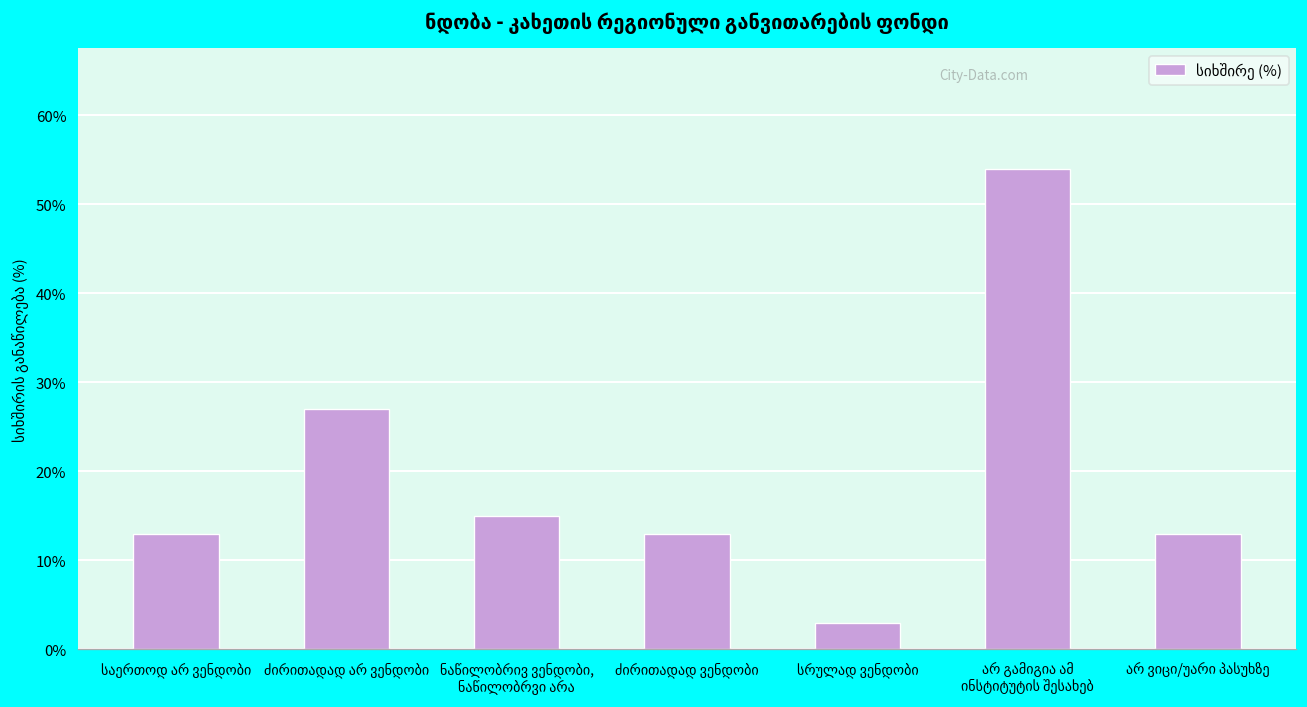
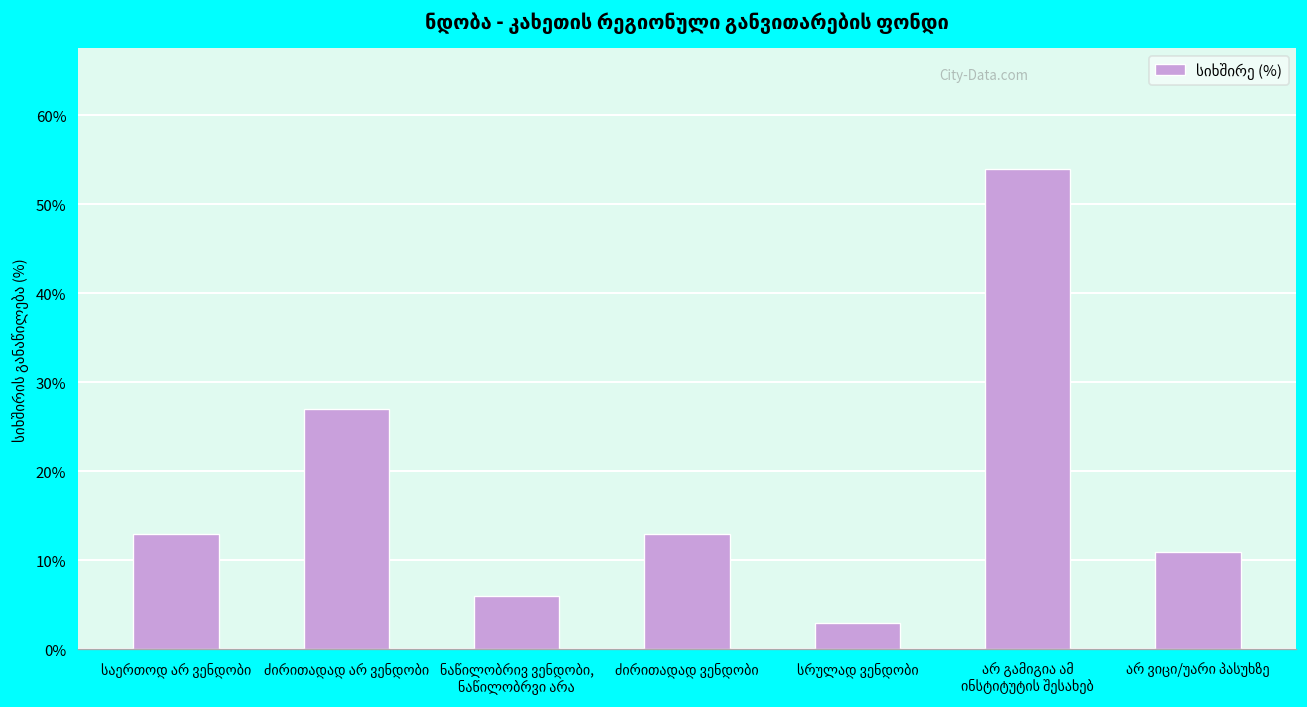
ნაწილობრივ ვენდობი, ნაწილობრვი არა: 15% -> 6%
არ ვიცი/უარი პასუხზე: 13% -> 11%
